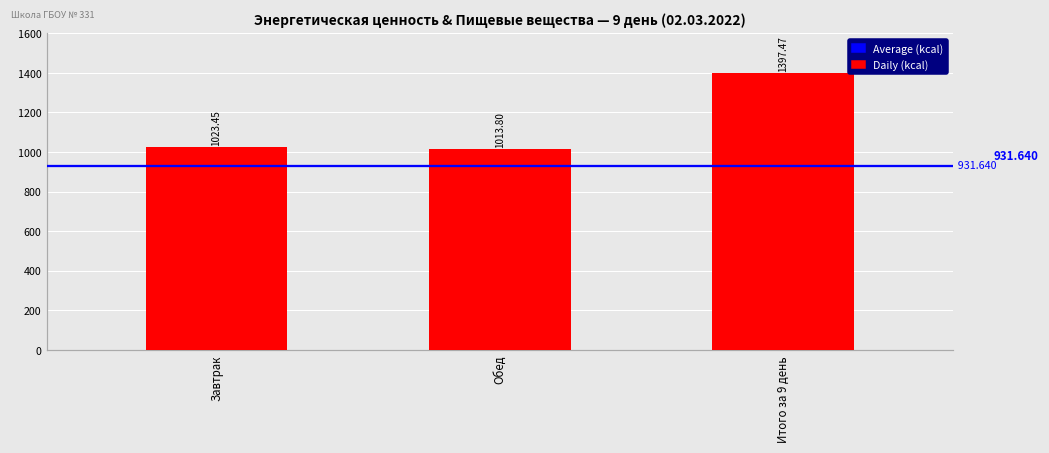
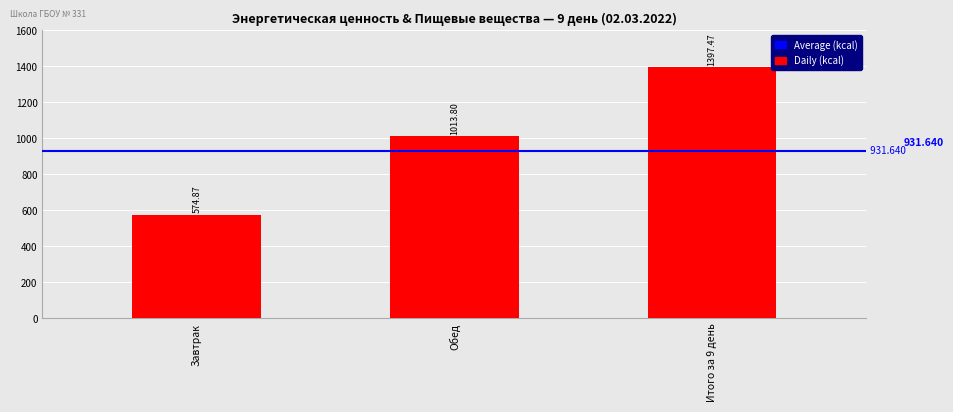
Завтрак: 1023.45 -> 574.87
